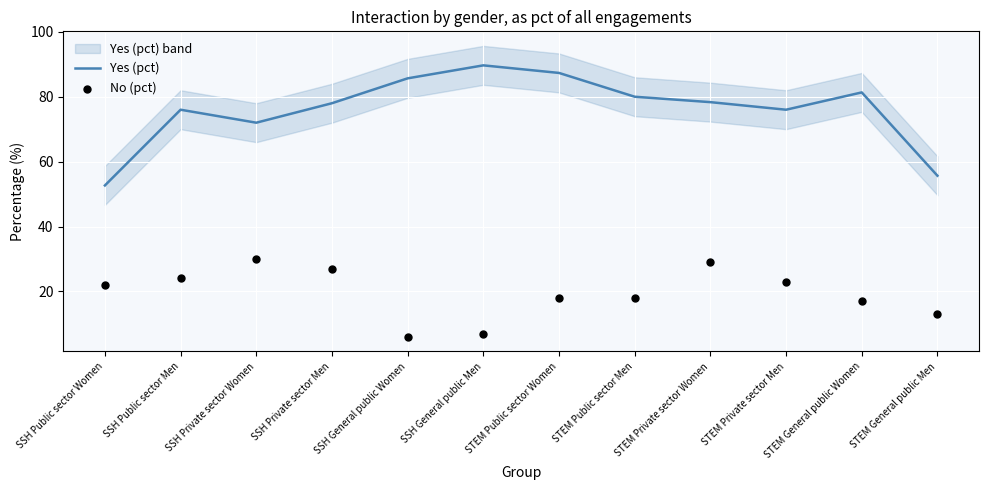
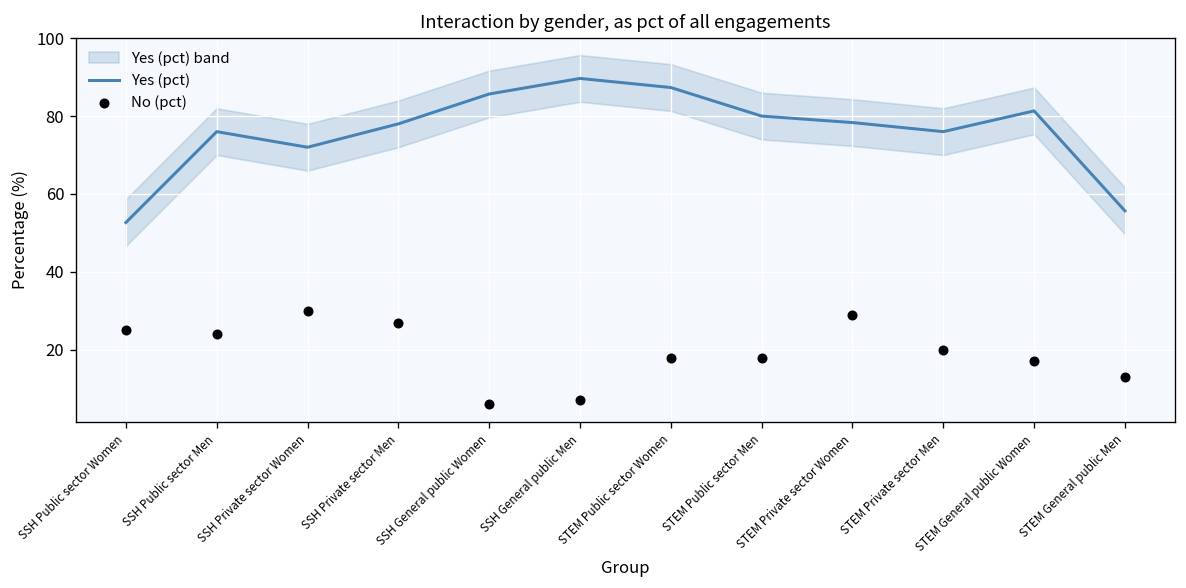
No (pct), SSH Public sector Women: 22 -> 25
No (pct), STEM Private sector Men: 23 -> 20
